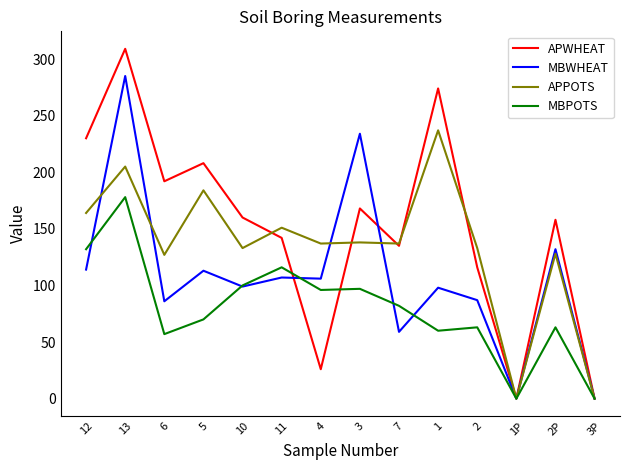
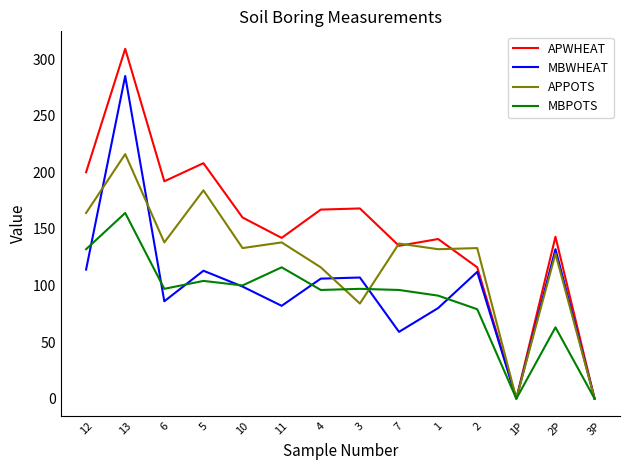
APWHEAT, 12: 230 -> 200
APPOTS, 13: 205 -> 216
MBPOTS, 13: 178 -> 164
APPOTS, 6: 127 -> 138
MBPOTS, 6: 57 -> 97
MBPOTS, 5: 70 -> 104
MBWHEAT, 11: 107 -> 82
APPOTS, 11: 151 -> 138
APWHEAT, 4: 26 -> 167
APPOTS, 4: 137 -> 116
MBWHEAT, 3: 234 -> 107
APPOTS, 3: 138 -> 84
MBPOTS, 7: 82 -> 96
APWHEAT, 1: 274 -> 141
MBWHEAT, 1: 98 -> 80
APPOTS, 1: 237 -> 132
MBPOTS, 1: 60 -> 91
MBWHEAT, 2: 87 -> 112
MBPOTS, 2: 63 -> 79
APWHEAT, 2P: 158 -> 143
